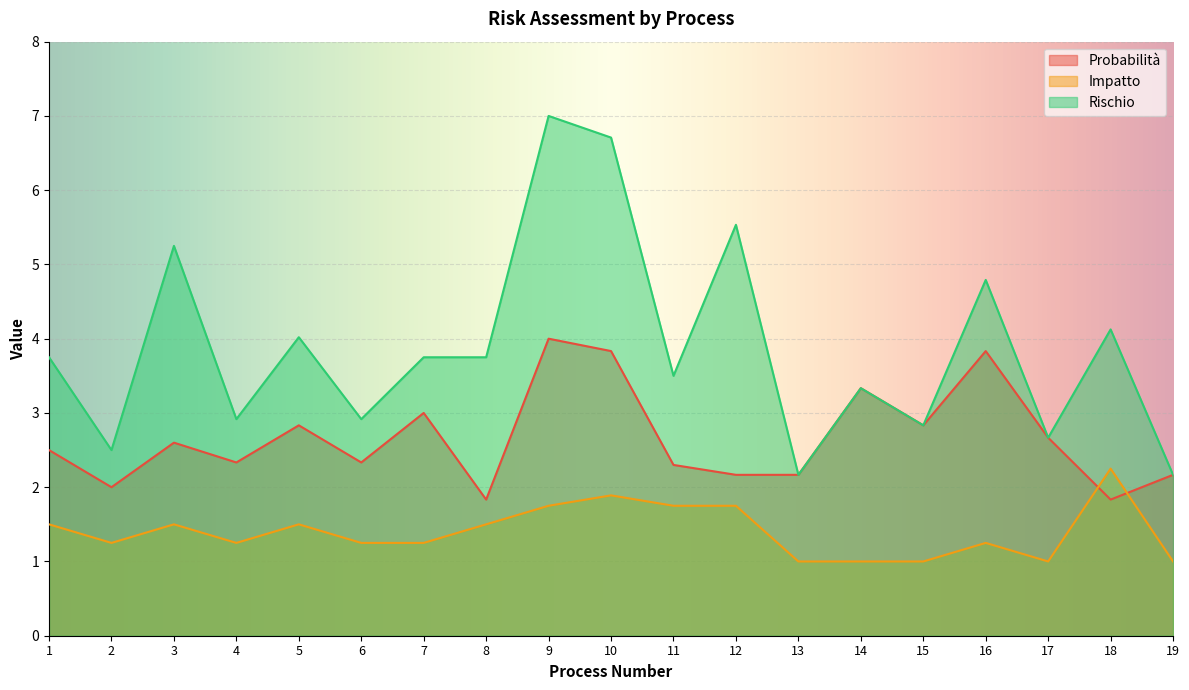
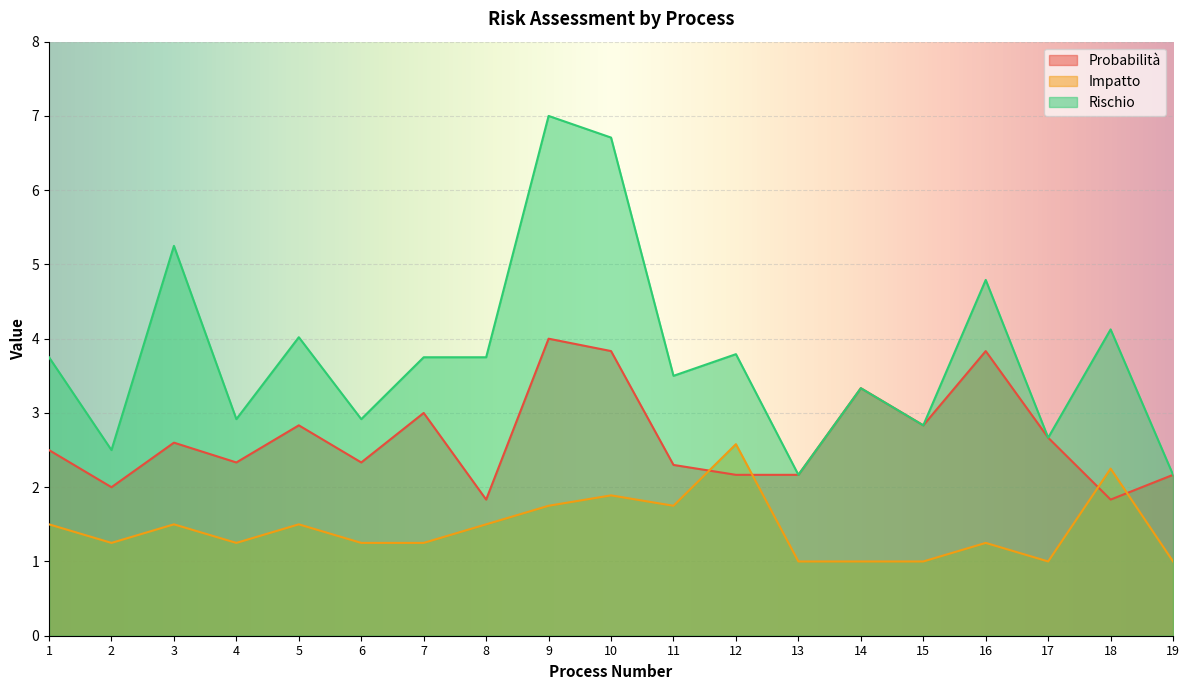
Impatto, 12: 1.8 -> 2.6
Rischio, 12: 5.5 -> 3.8
